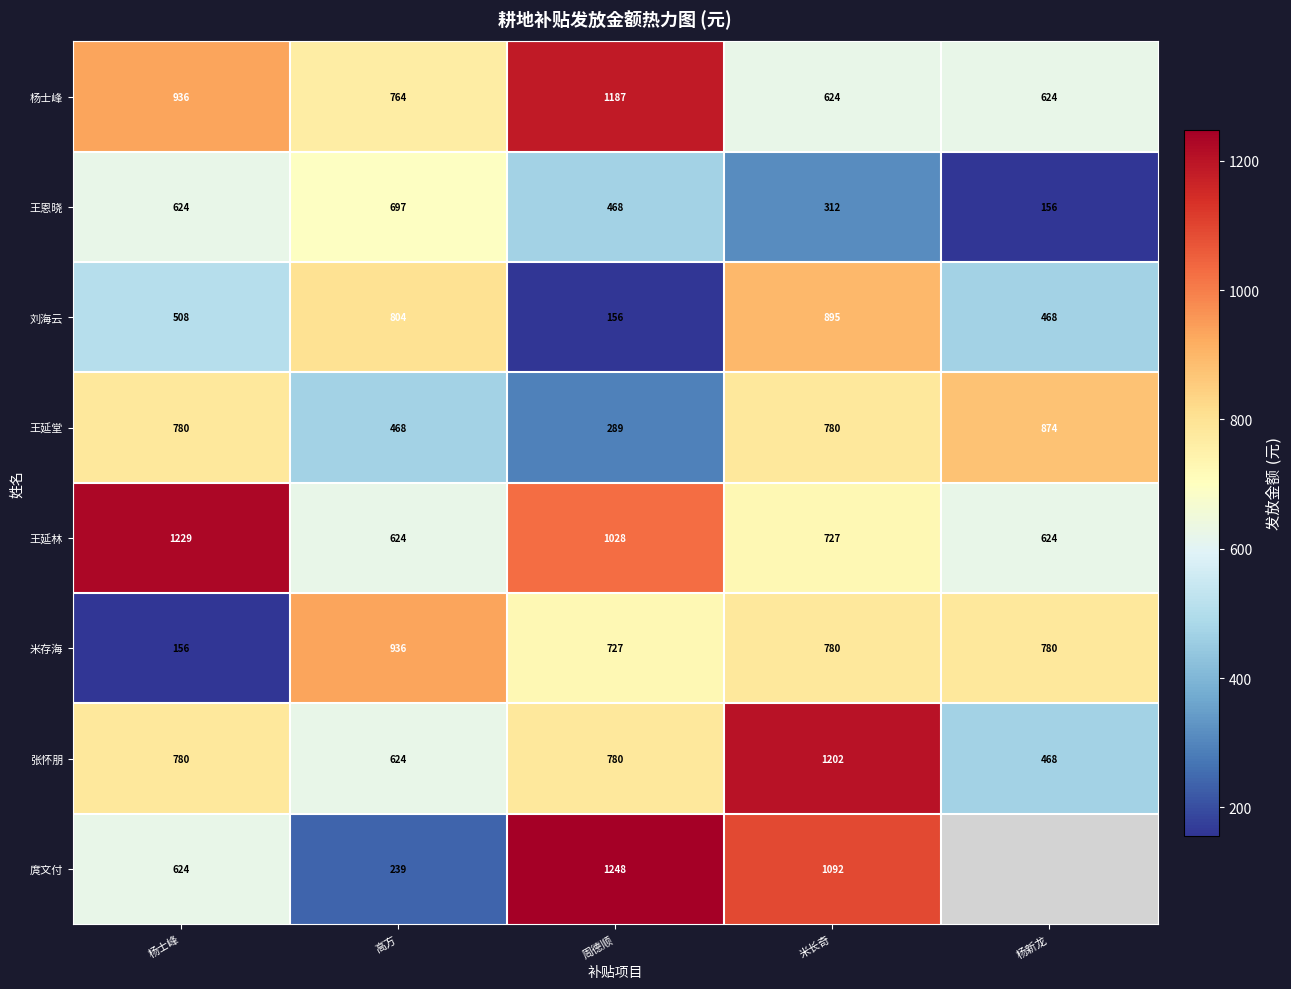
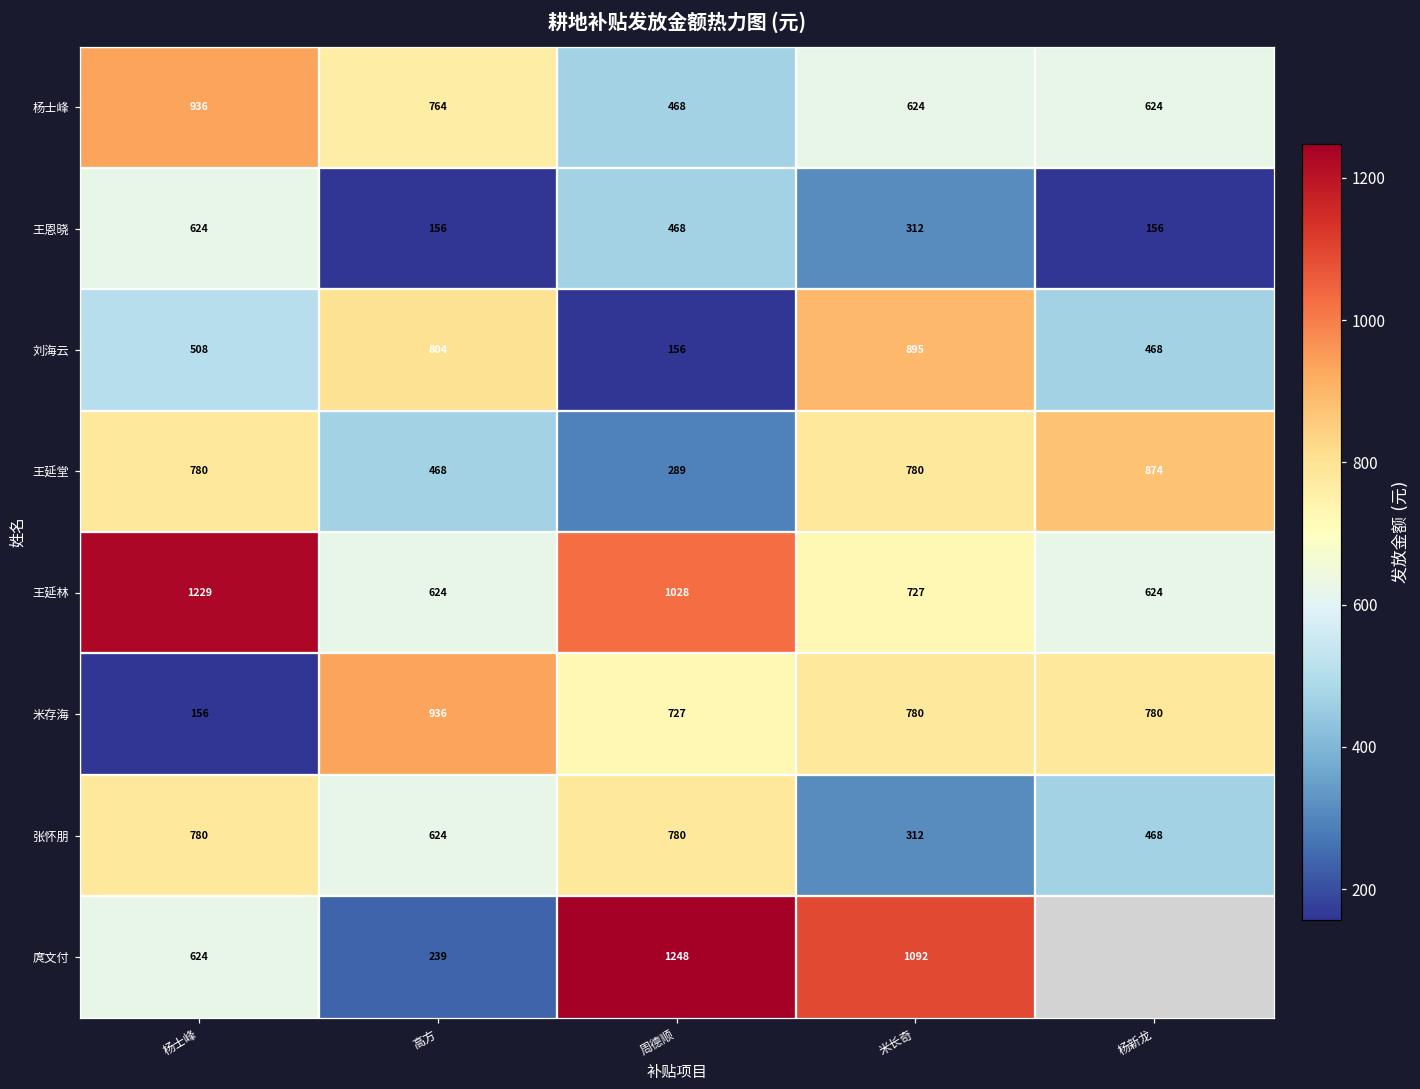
杨士峰, 周德顺: 1187 -> 468
王恩晓, 高方: 697 -> 156
张怀朋, 米长奇: 1202 -> 312
